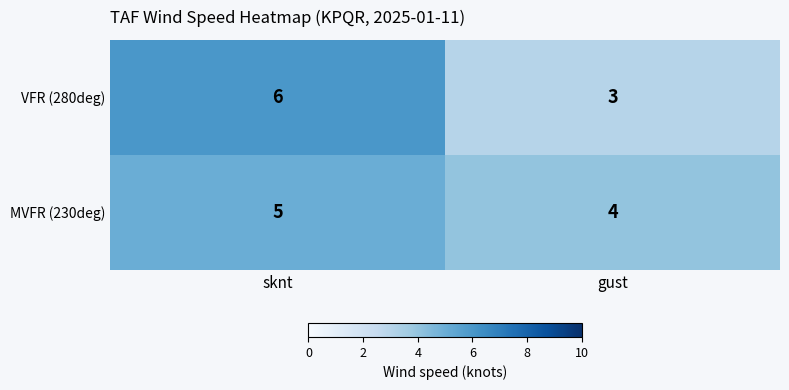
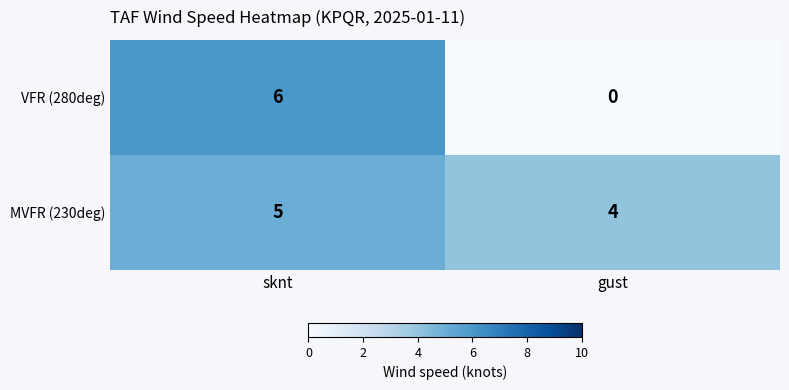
VFR (280deg), gust: 3 -> 0
